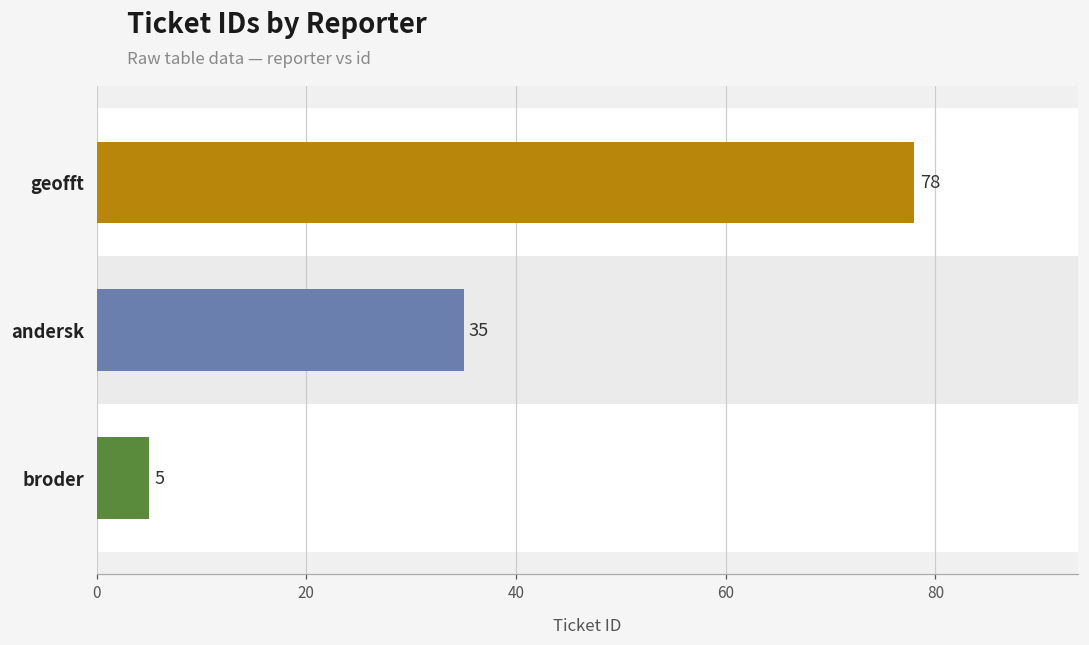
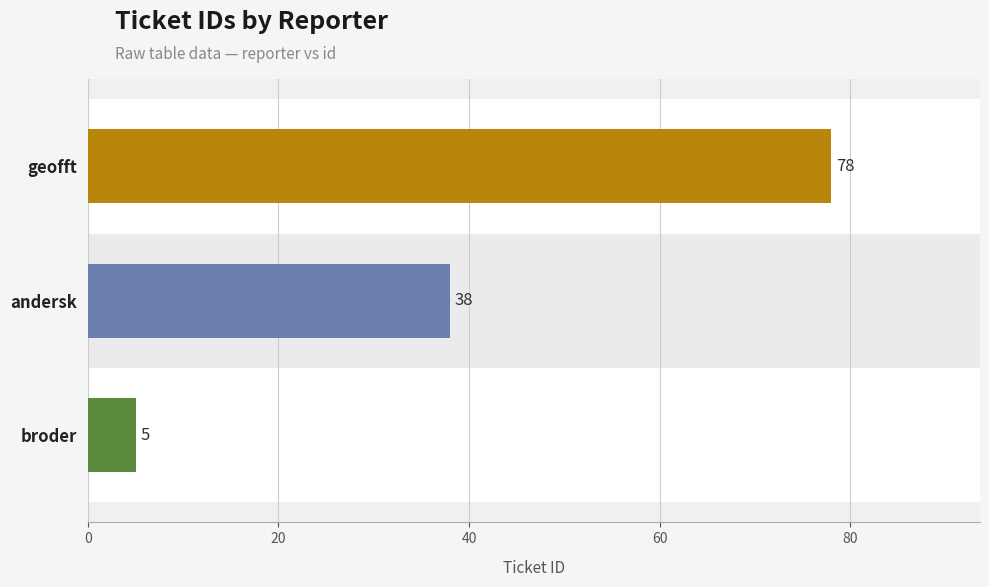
andersk: 35 -> 38
